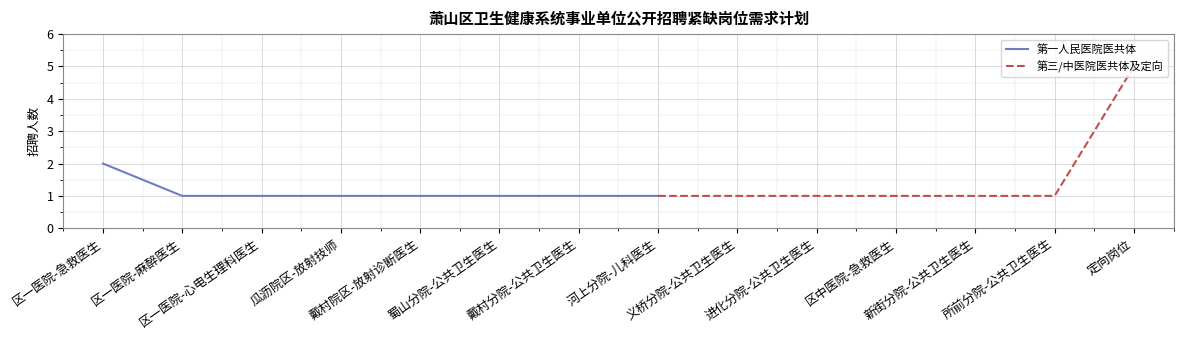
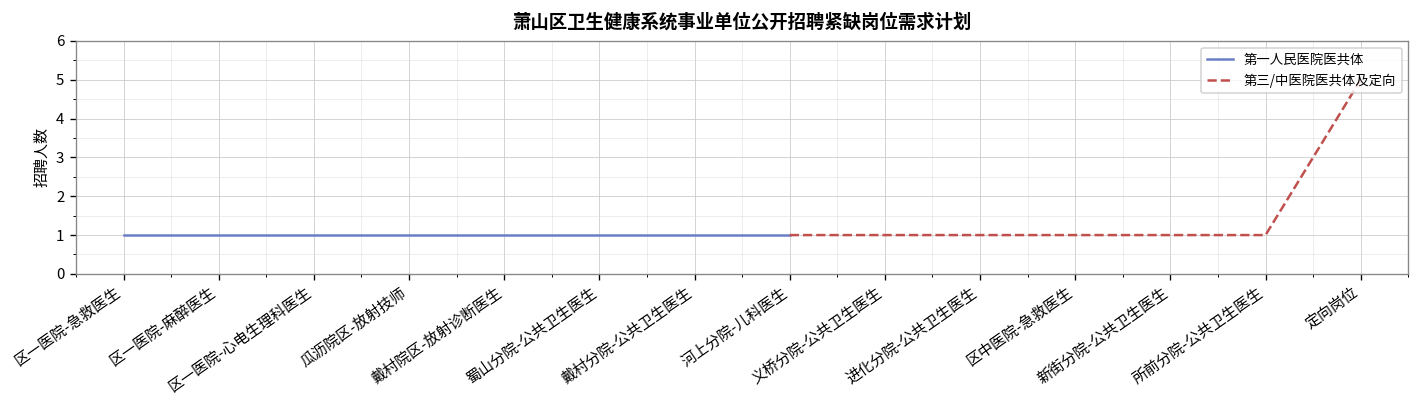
第一人民医院医共体, 区一医院-急救医生: 2 -> 1
